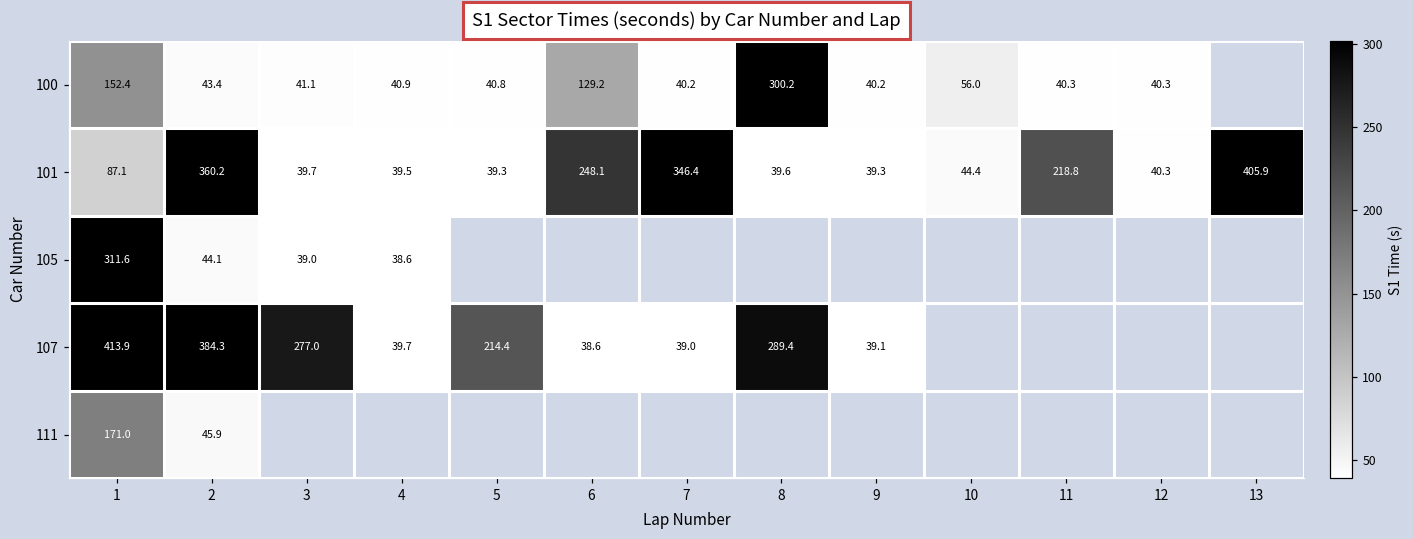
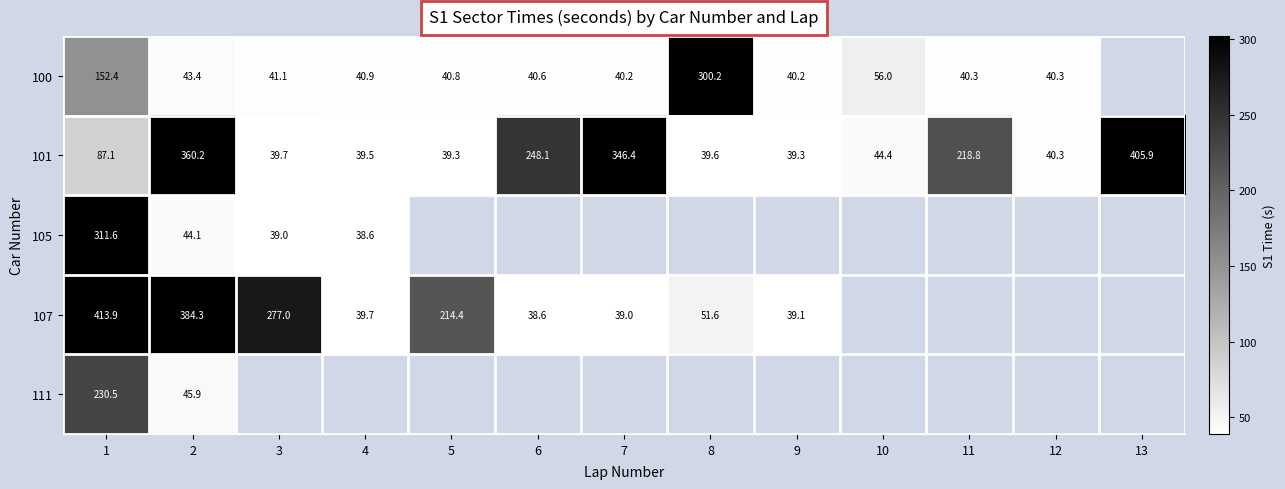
100, 6: 129.2 -> 40.6
107, 8: 289.4 -> 51.6
111, 1: 171.0 -> 230.5
